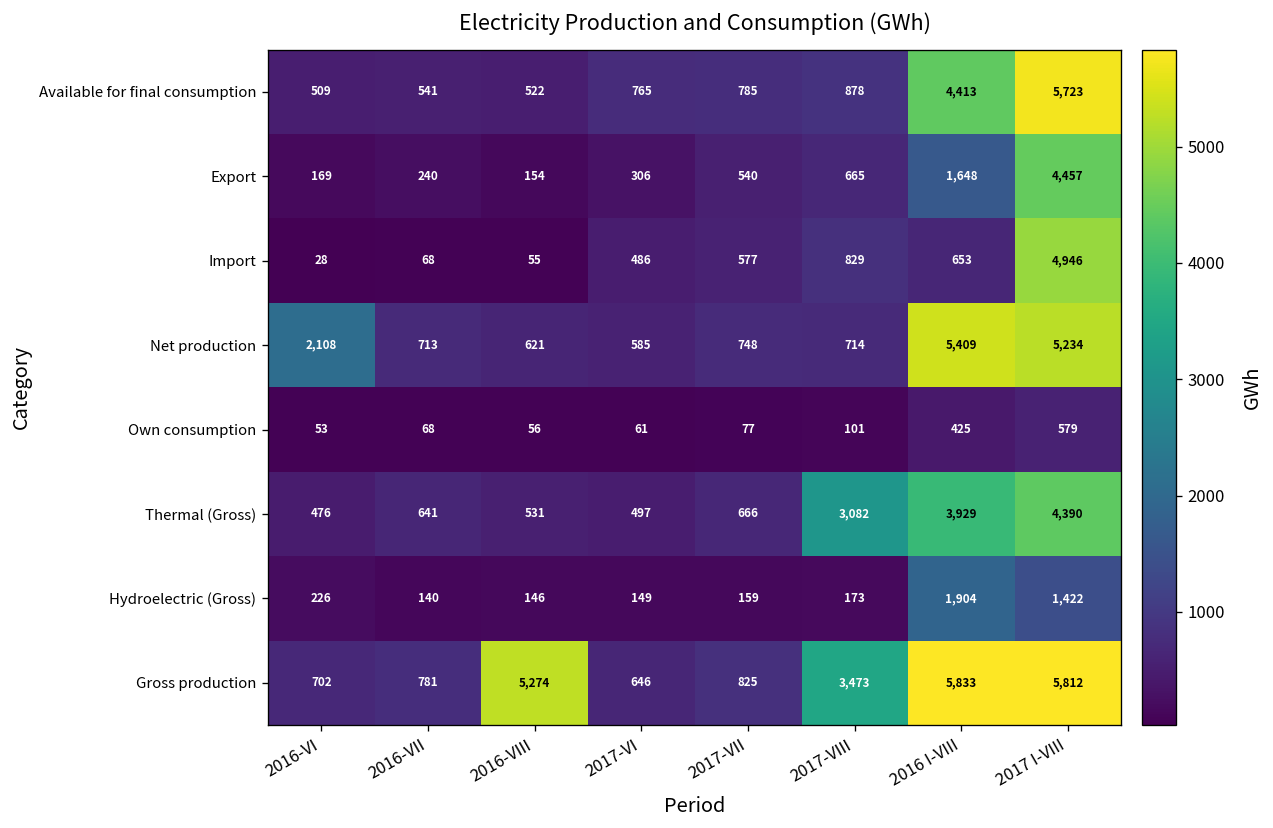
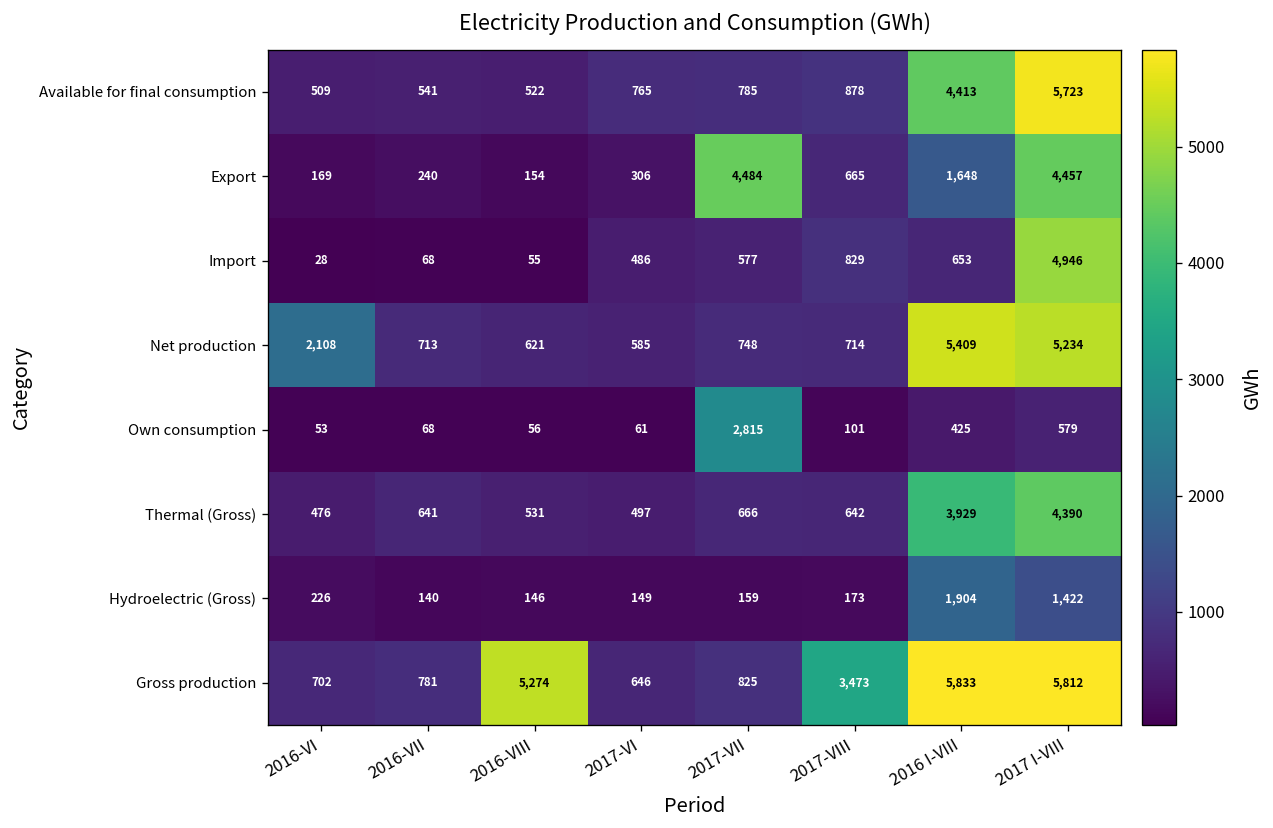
Export, 2017-VII: 540 -> 4,484
Own consumption, 2017-VII: 77 -> 2,815
Thermal (Gross), 2017-VIII: 3,082 -> 642
